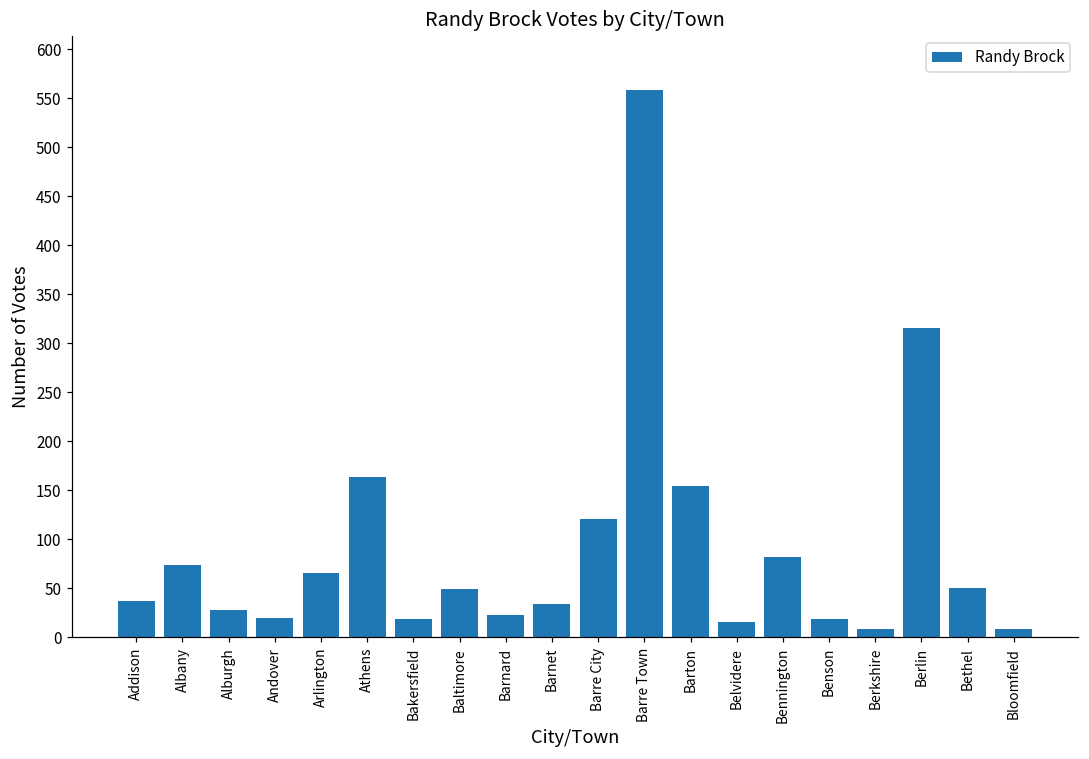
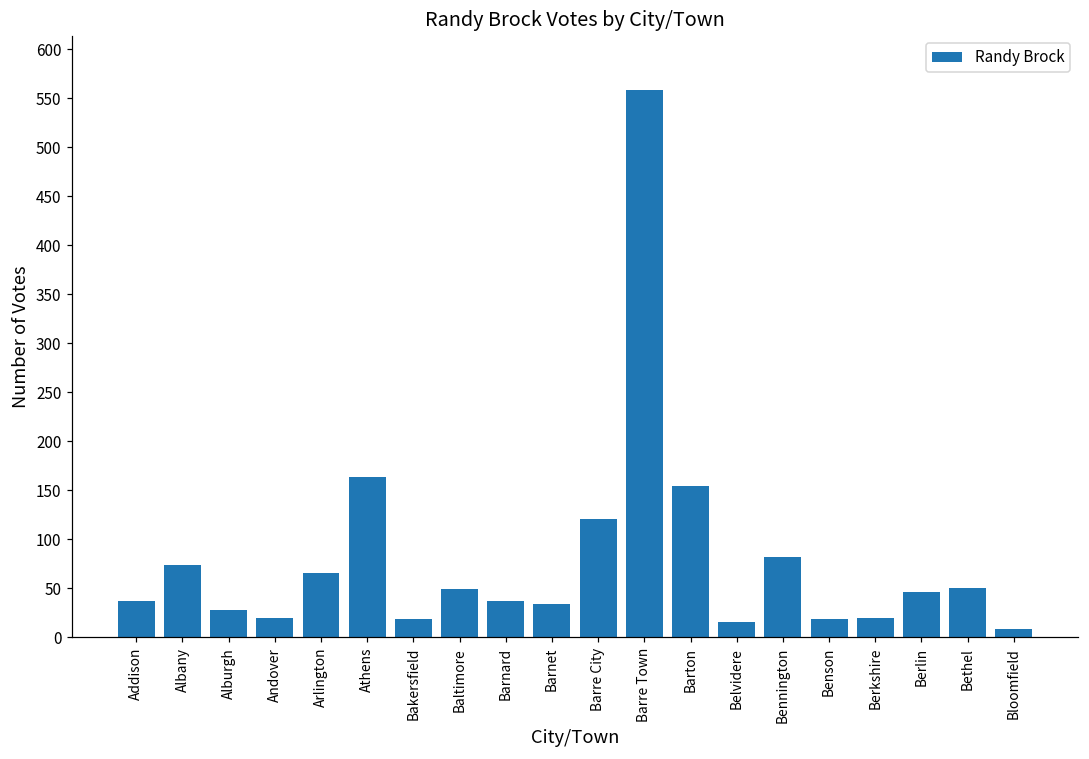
Barnard: 20 -> 40
Berkshire: 10 -> 20
Berlin: 320 -> 50
